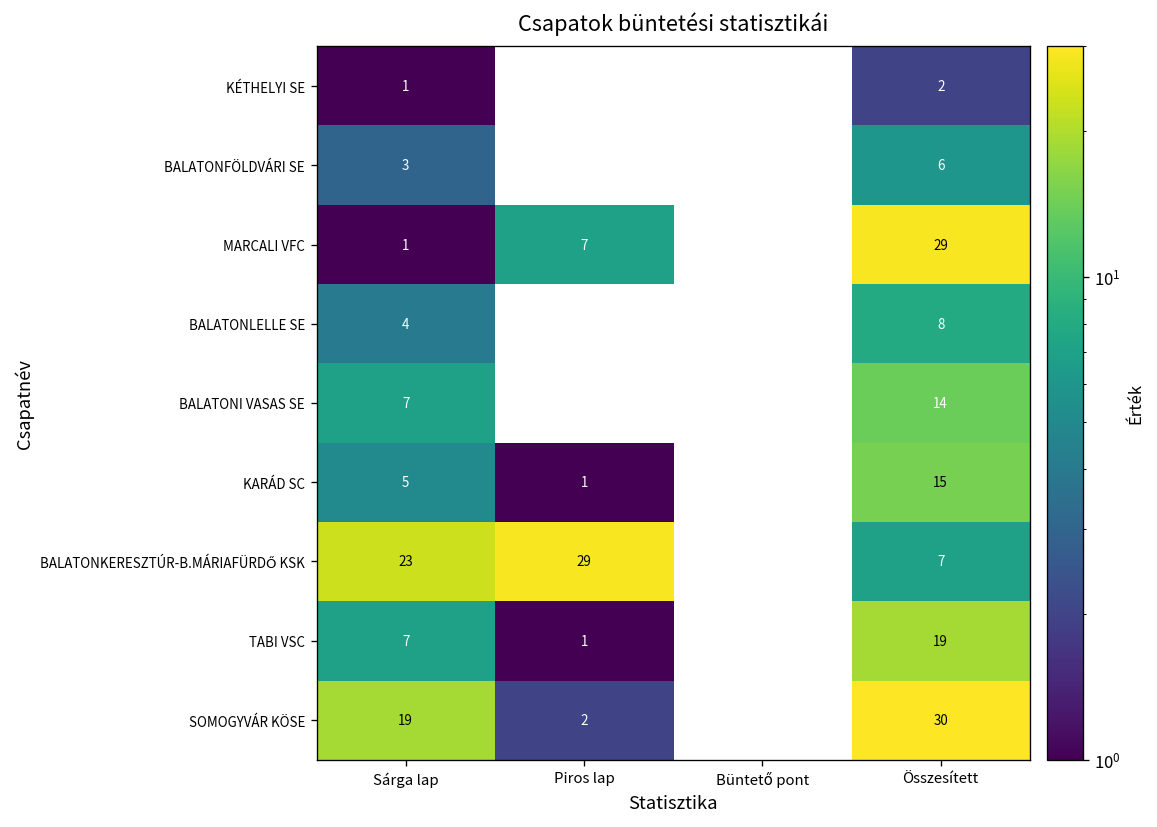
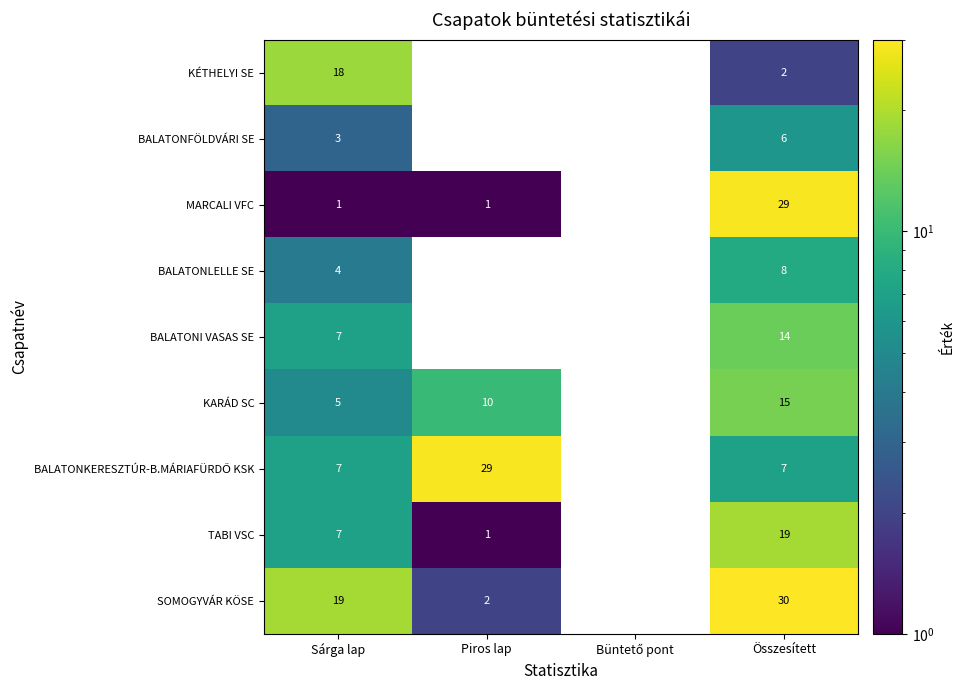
KÉTHELYI SE, Sárga lap: 1 -> 18
MARCALI VFC, Piros lap: 7 -> 1
KARÁD SC, Piros lap: 1 -> 10
BALATONKERESZTÚR-B.MÁRIAFÜRDŐ KSK, Sárga lap: 23 -> 7
